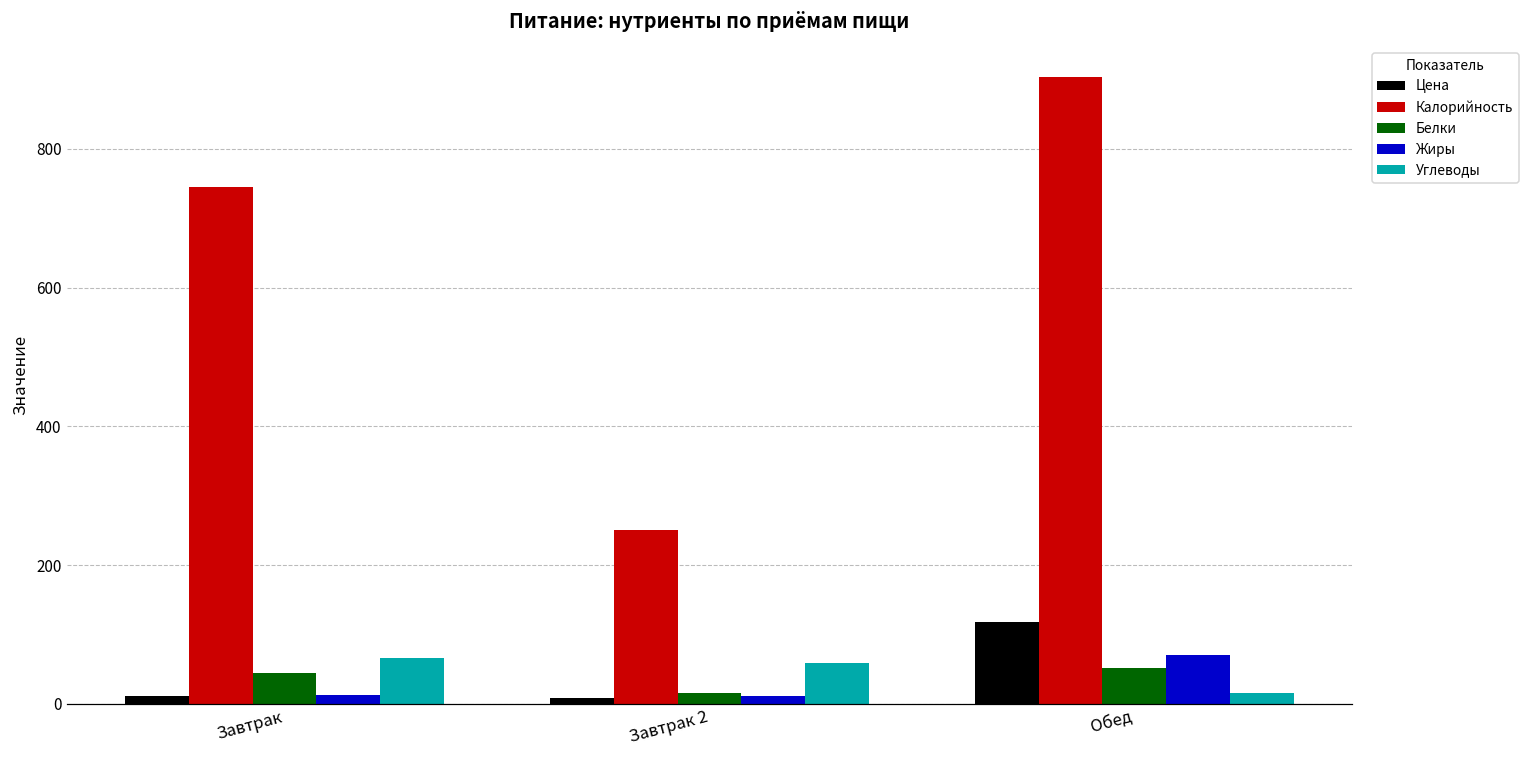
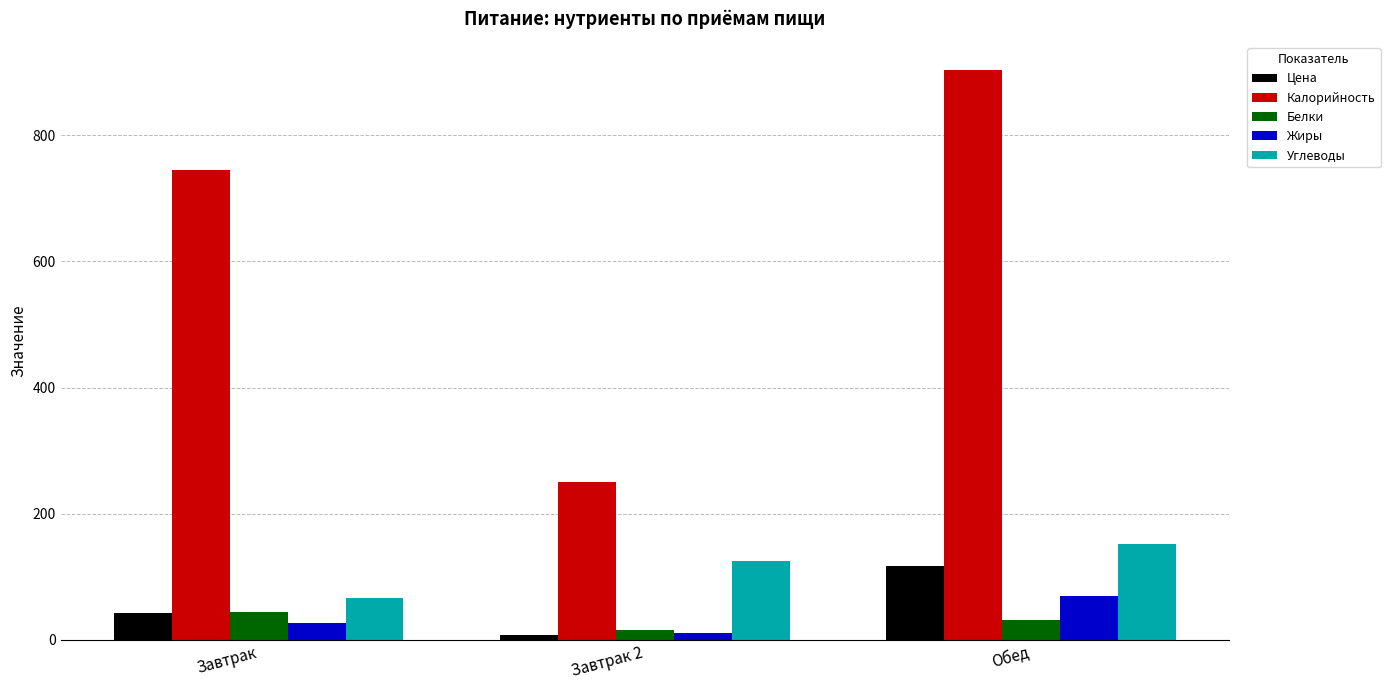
Цена, Завтрак: 10 -> 40
Жиры, Завтрак: 10 -> 30
Углеводы, Завтрак 2: 60 -> 120
Белки, Обед: 50 -> 30
Углеводы, Обед: 20 -> 150
